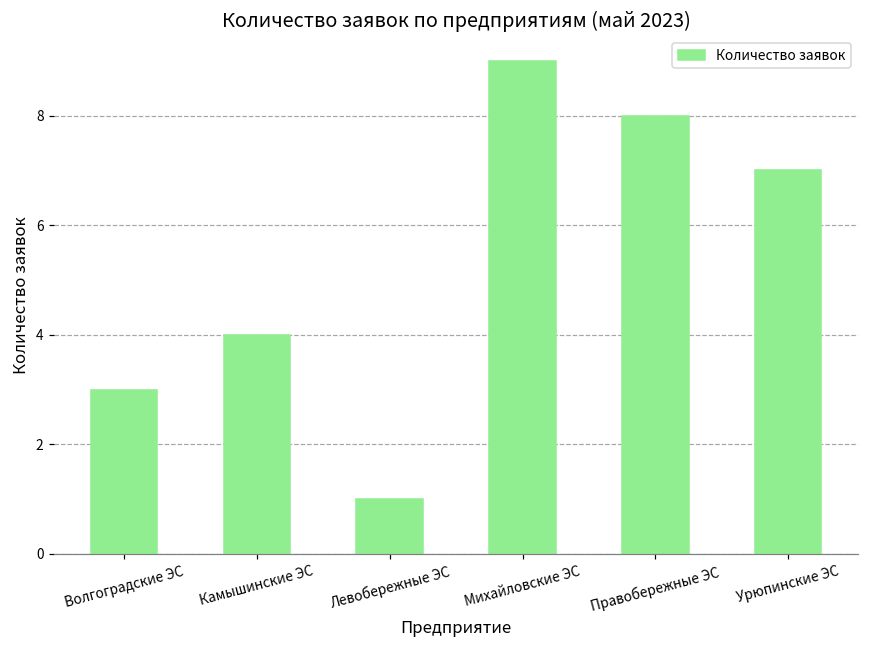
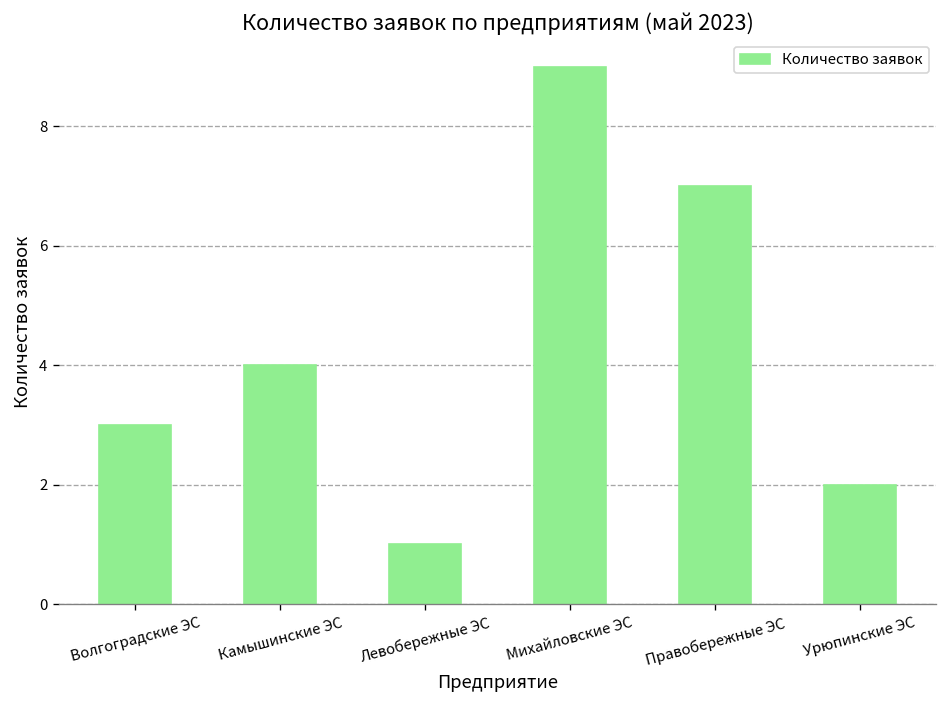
Правобережные ЭС: 8 -> 7
Урюпинские ЭС: 7 -> 2
